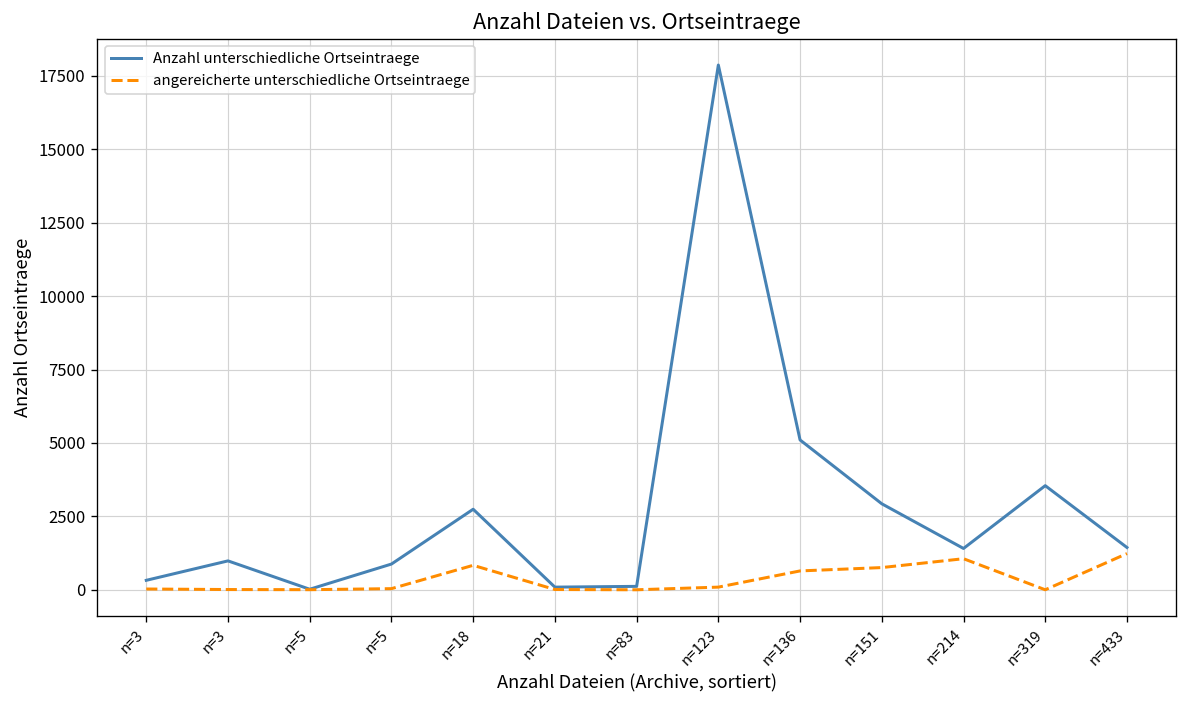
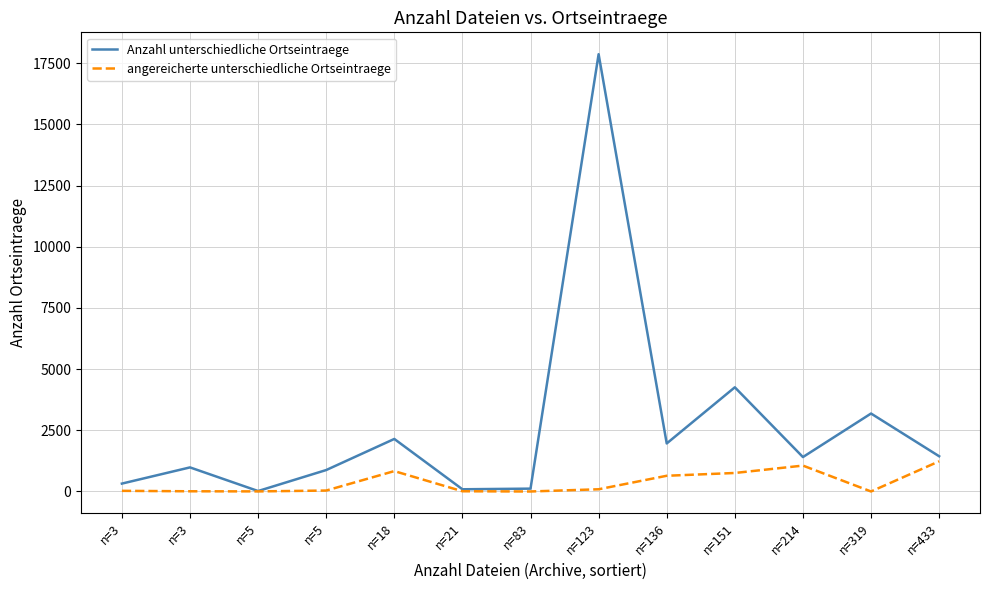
Anzahl unterschiedliche Ortseintraege, n=18: 2700 -> 2100
Anzahl unterschiedliche Ortseintraege, n=136: 5100 -> 2000
Anzahl unterschiedliche Ortseintraege, n=151: 2900 -> 4300
Anzahl unterschiedliche Ortseintraege, n=319: 3500 -> 3200
